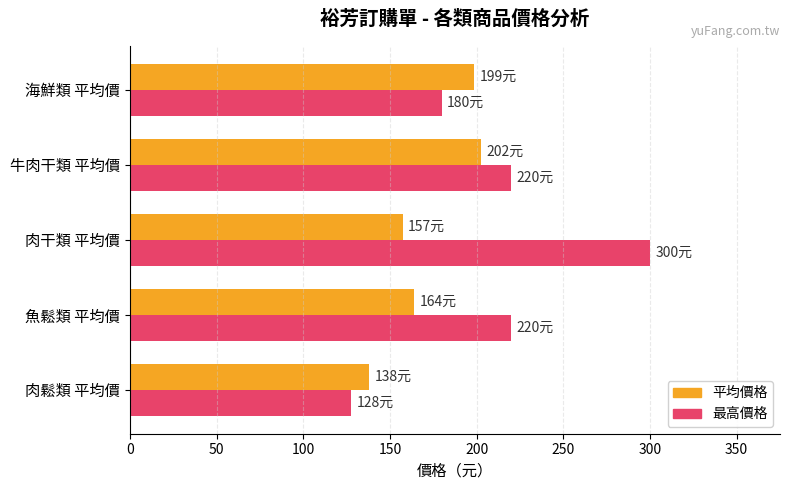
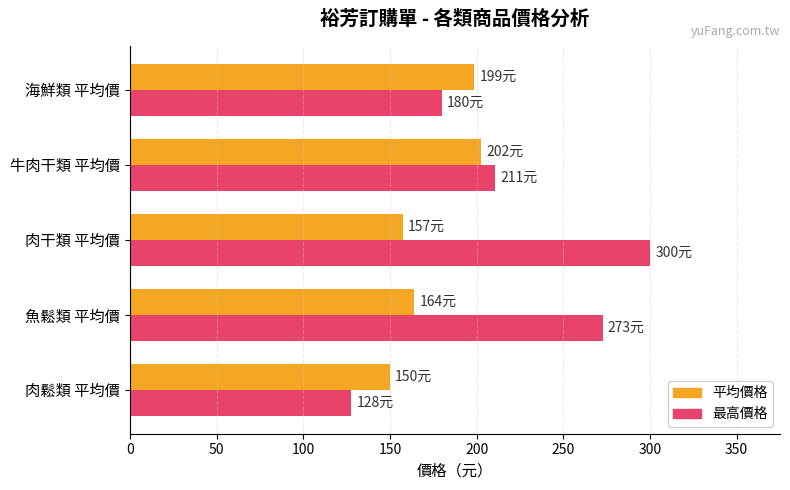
最高價格, 牛肉干類 平均價: 220元 -> 211元
最高價格, 魚鬆類 平均價: 220元 -> 273元
平均價格, 肉鬆類 平均價: 138元 -> 150元
